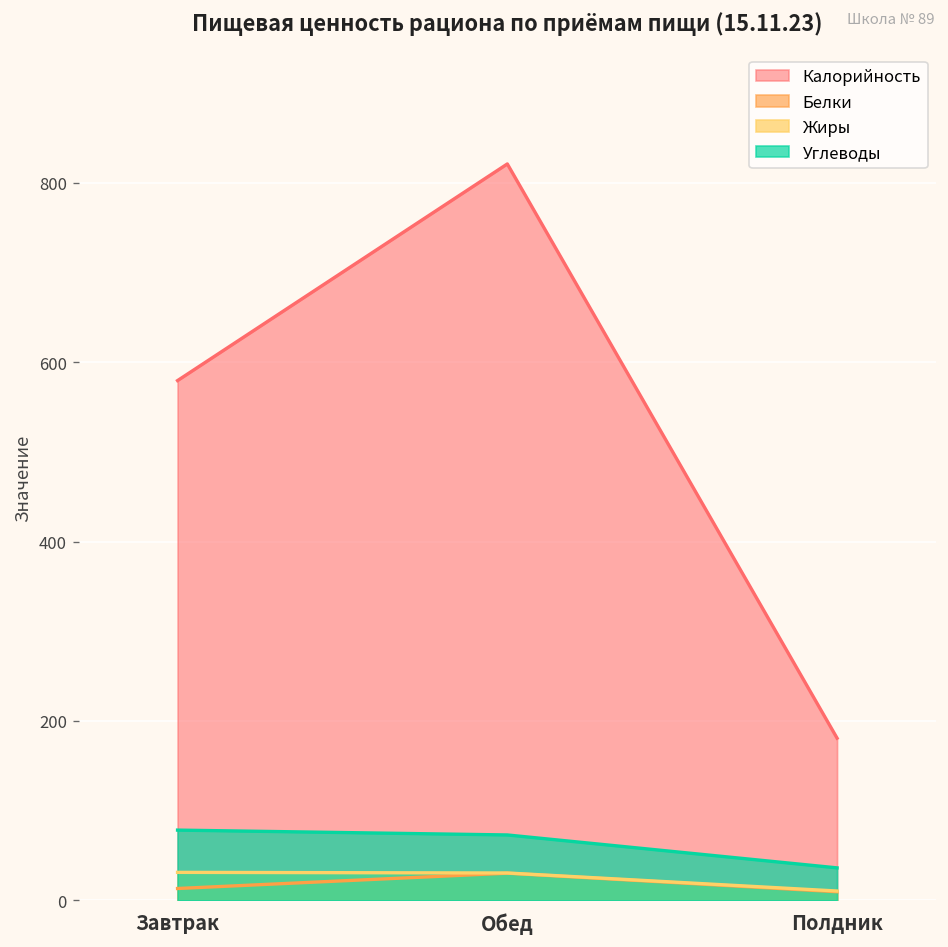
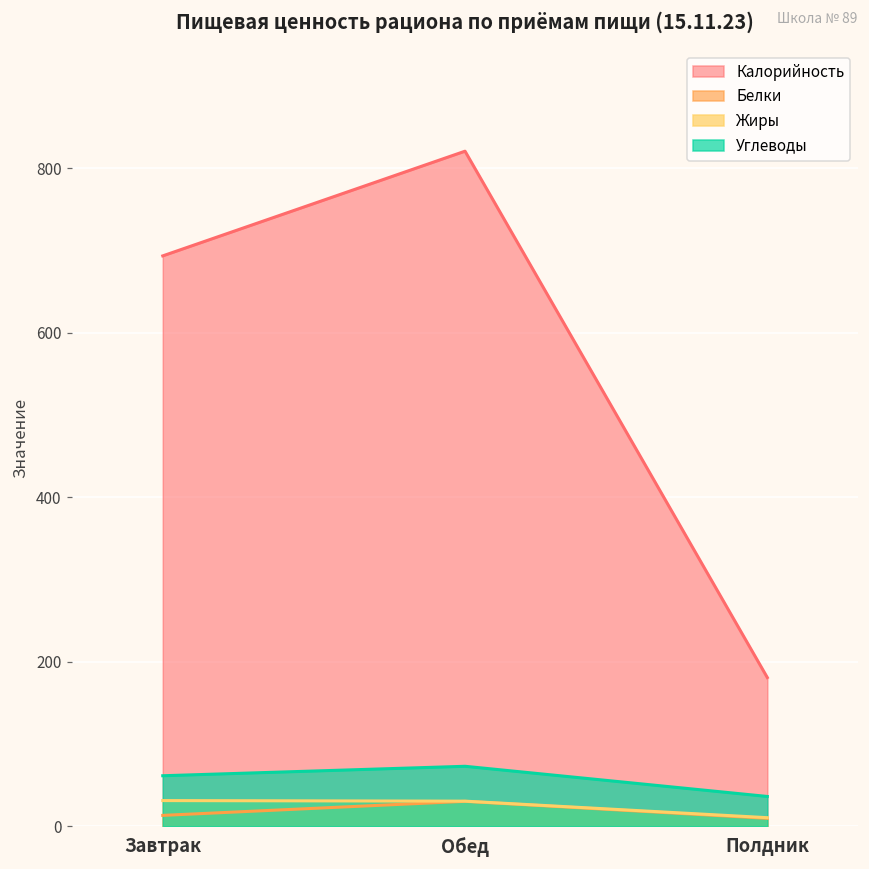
Калорийность, Завтрак: 580 -> 690
Углеводы, Завтрак: 80 -> 60
